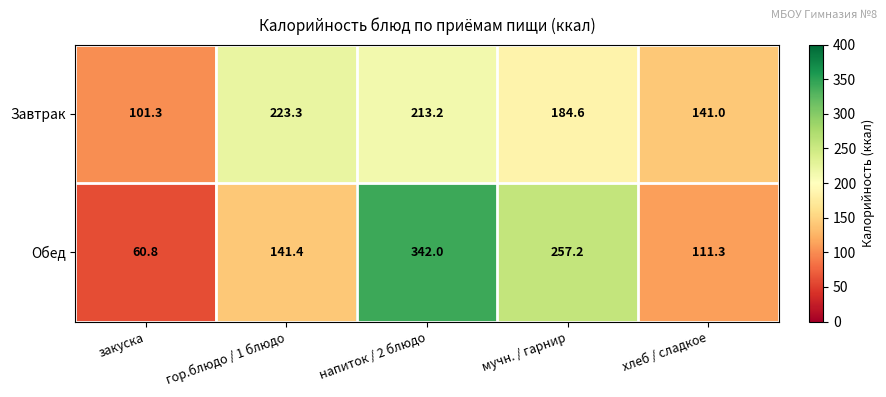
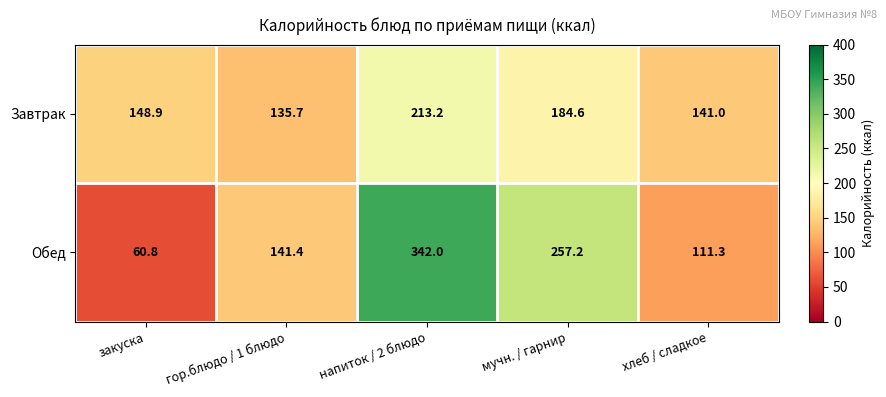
Завтрак, закуска: 101.3 -> 148.9
Завтрак, гор.блюдо / 1 блюдо: 223.3 -> 135.7
